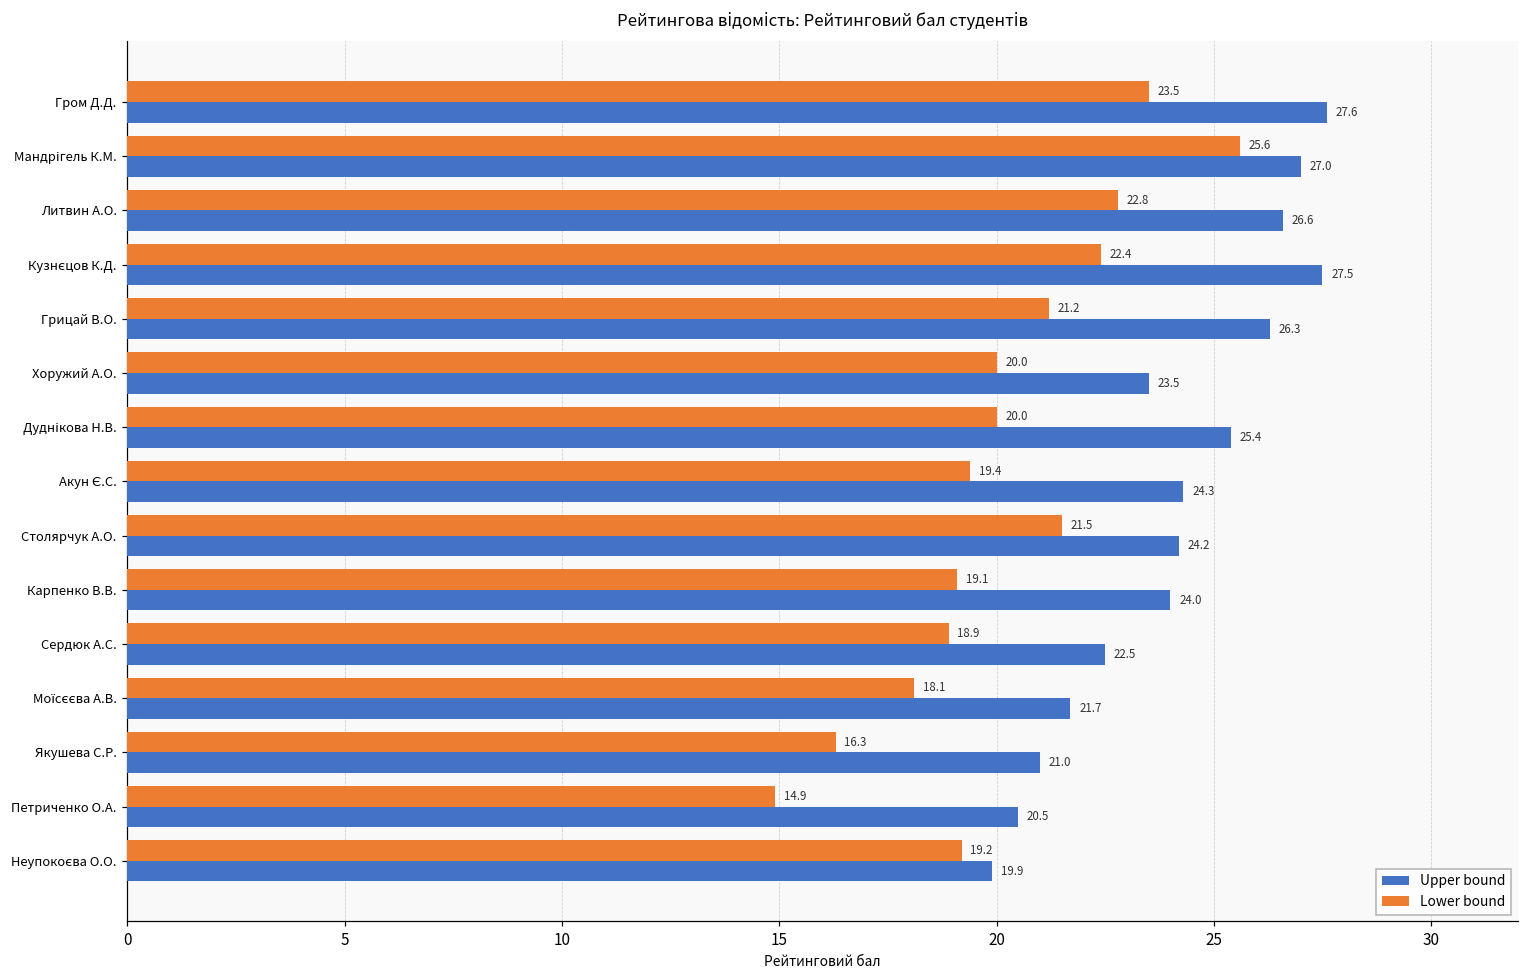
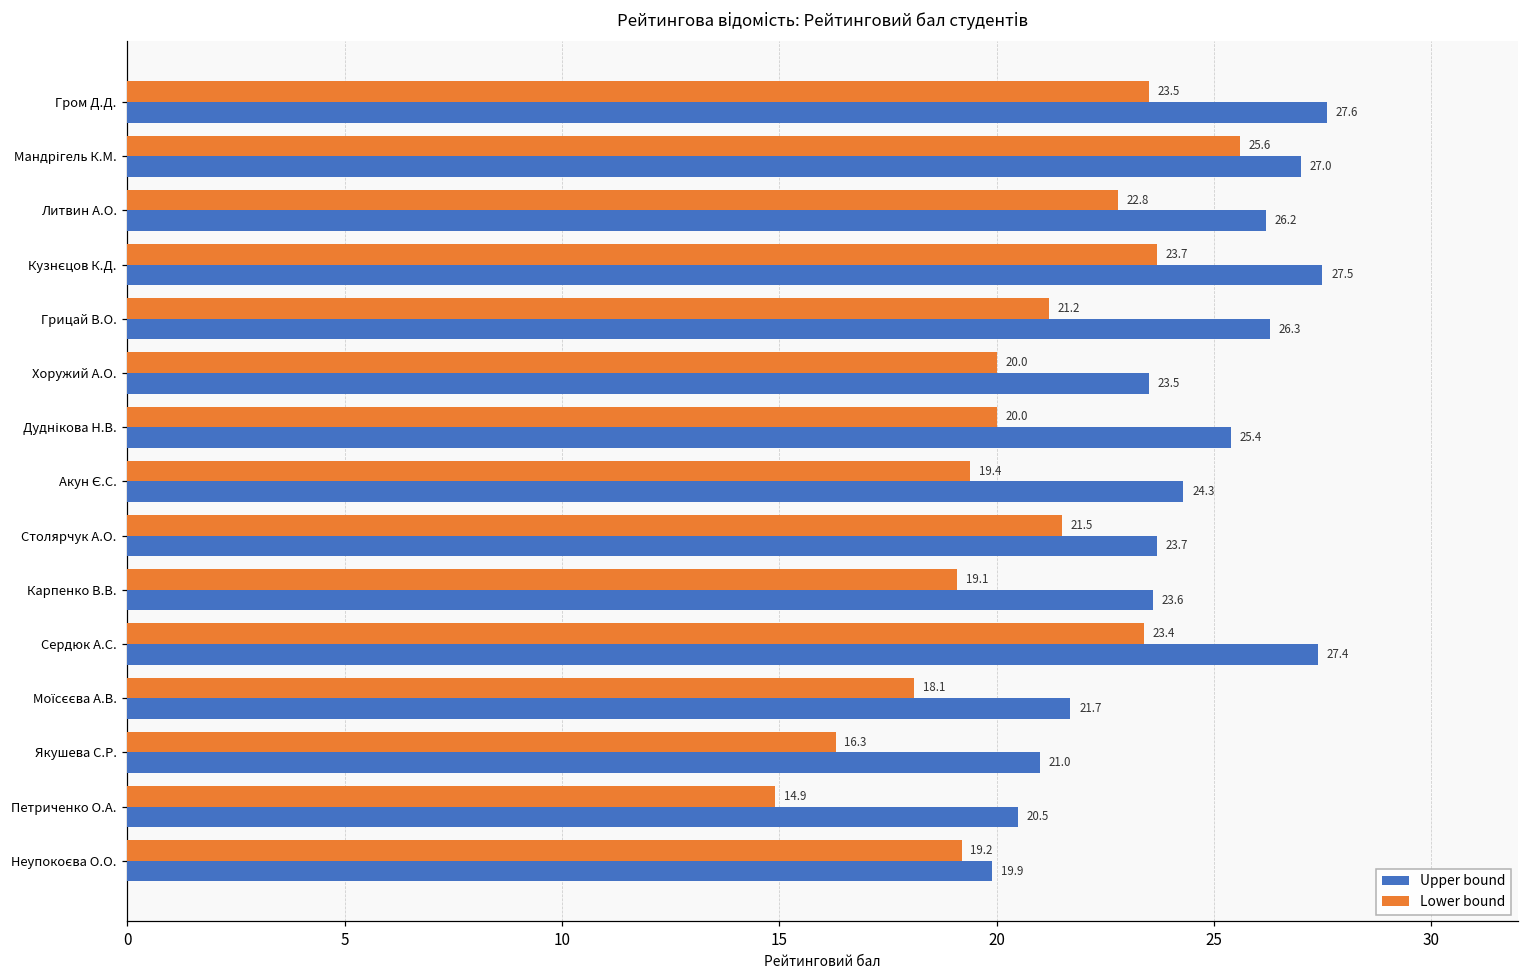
Upper bound, Литвин А.О.: 26.6 -> 26.2
Lower bound, Кузнєцов К.Д.: 22.4 -> 23.7
Upper bound, Столярчук А.О.: 24.2 -> 23.7
Upper bound, Карпенко В.В.: 24.0 -> 23.6
Lower bound, Сердюк А.С.: 18.9 -> 23.4
Upper bound, Сердюк А.С.: 22.5 -> 27.4
